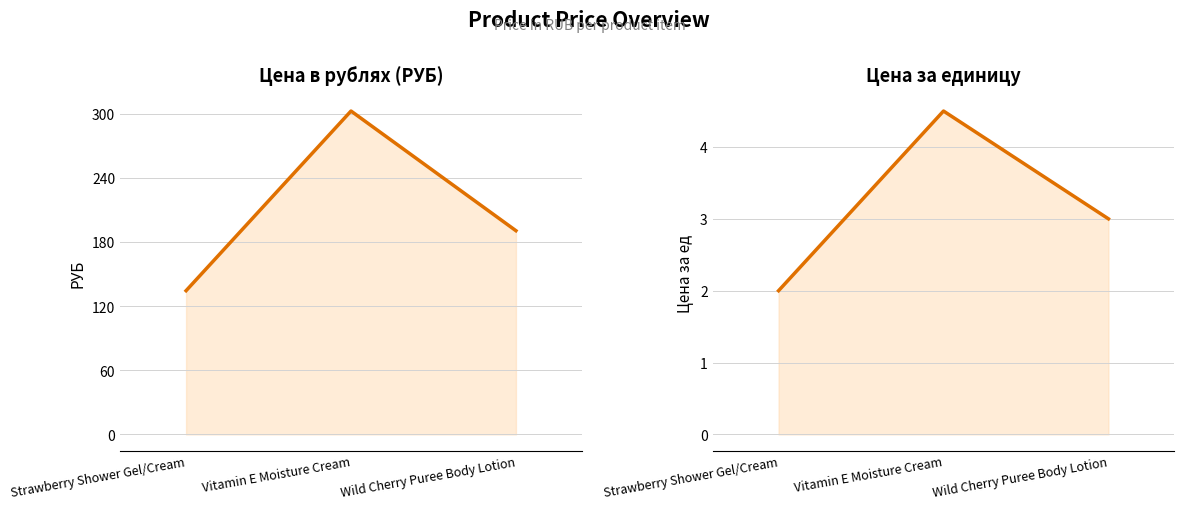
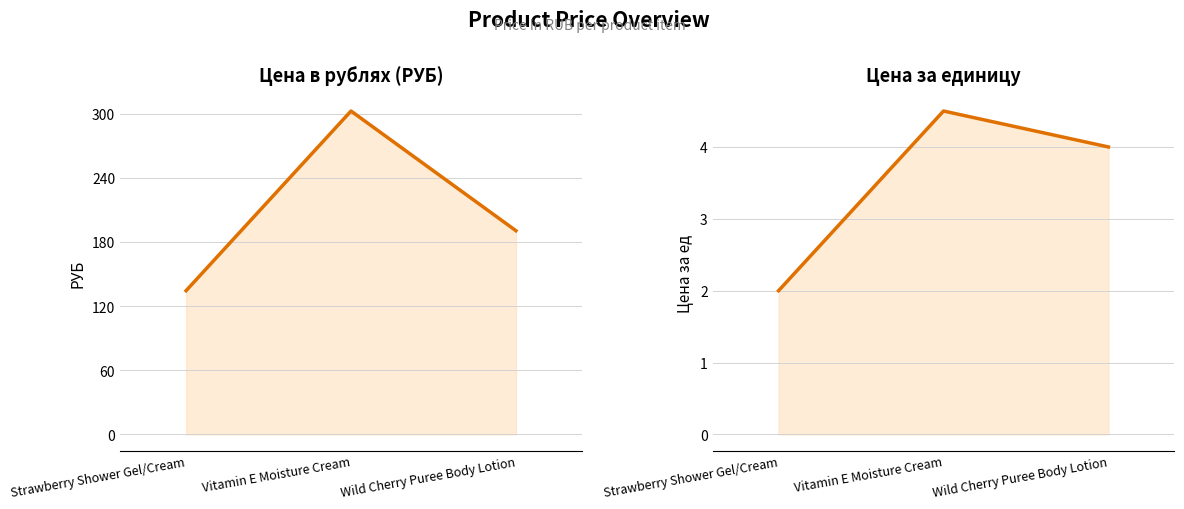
Цена за единицу, Wild Cherry Puree Body Lotion: 3 -> 4
